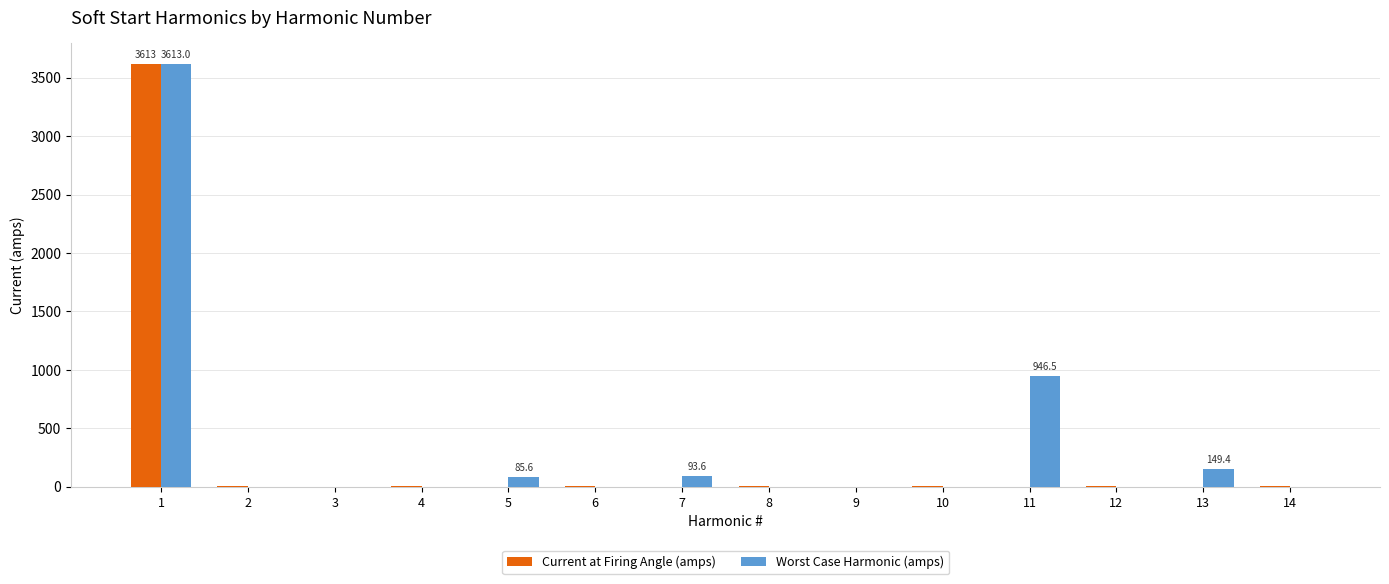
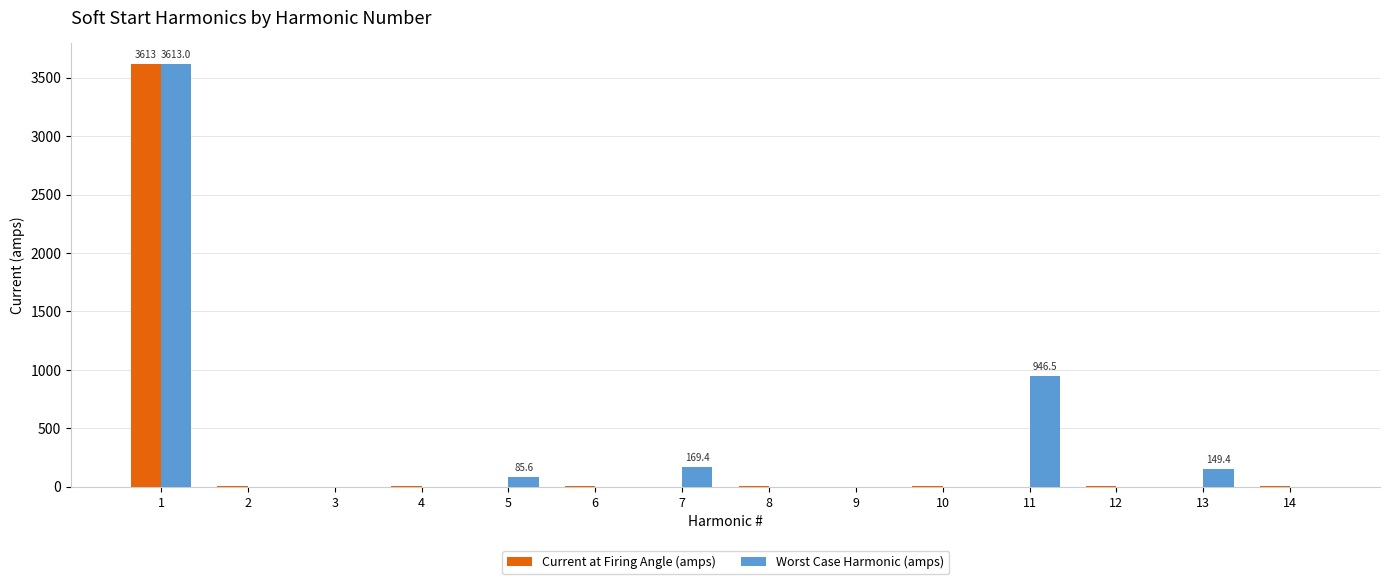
Worst Case Harmonic (amps), 7: 93.6 -> 169.4
